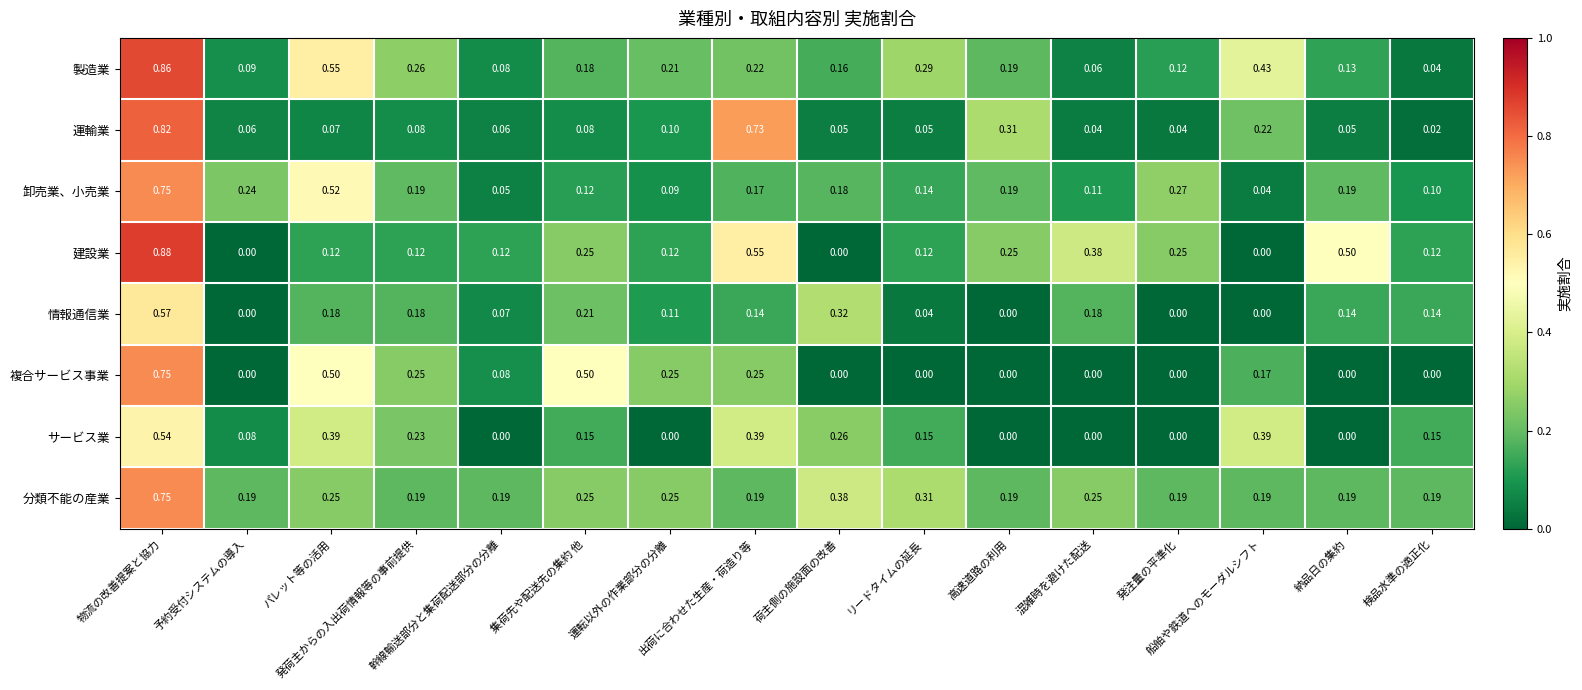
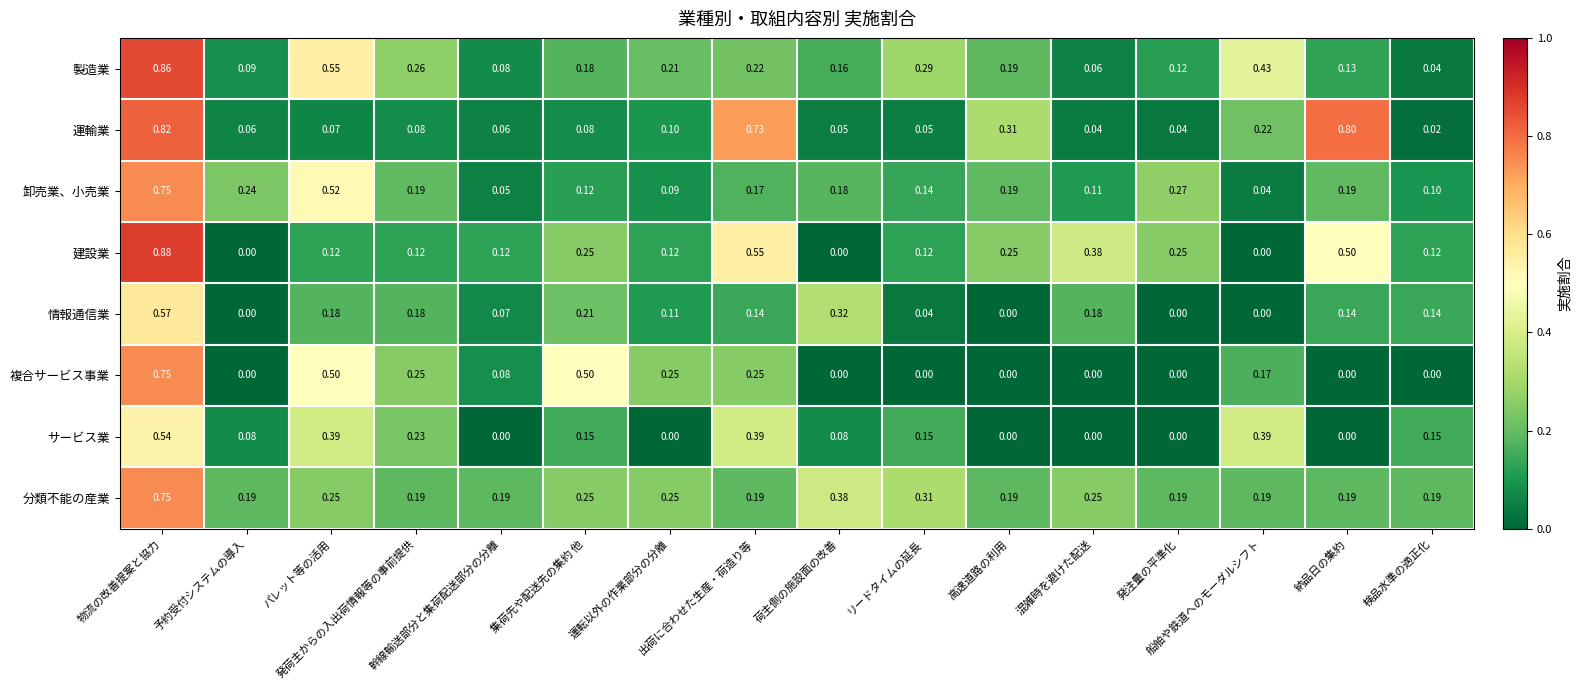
運輸業, 納品日の集約: 0.05 -> 0.80
サービス業, 荷主側の施設面の改善: 0.26 -> 0.08
